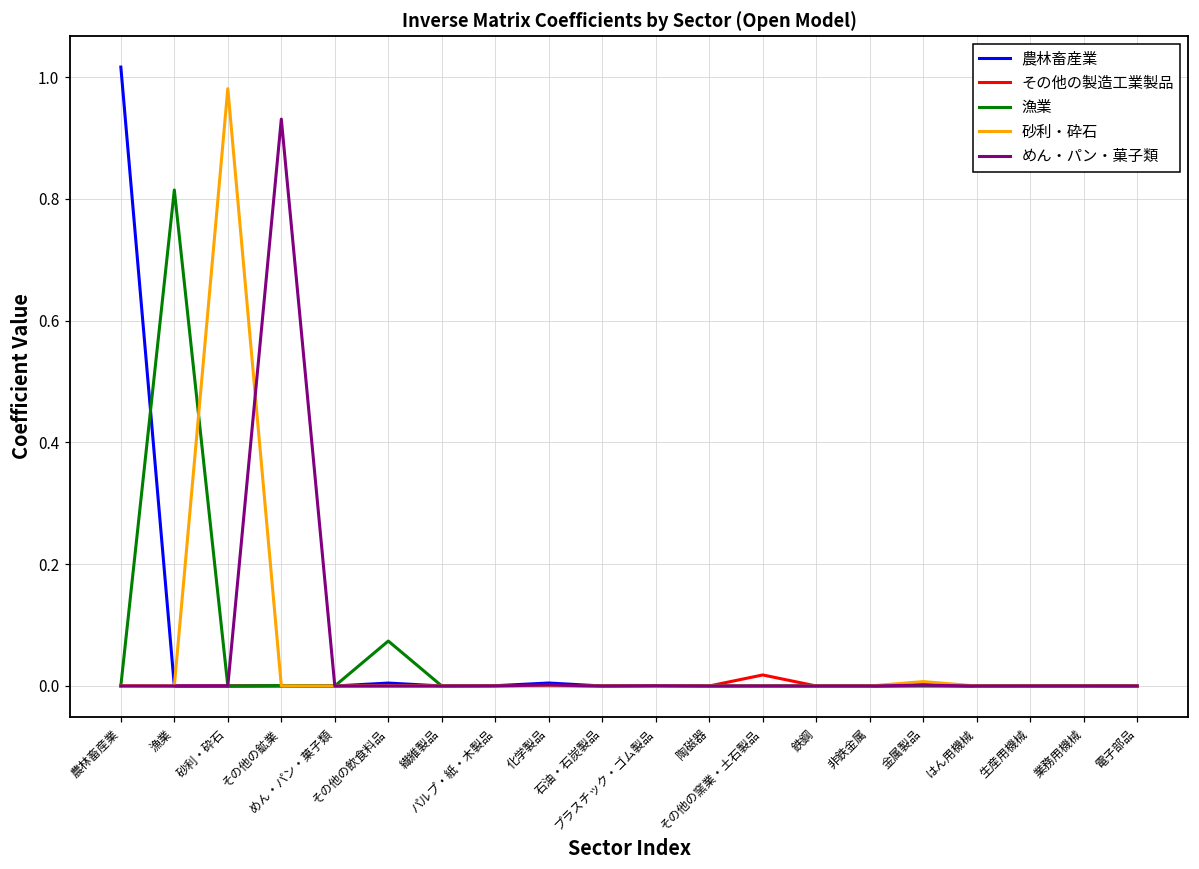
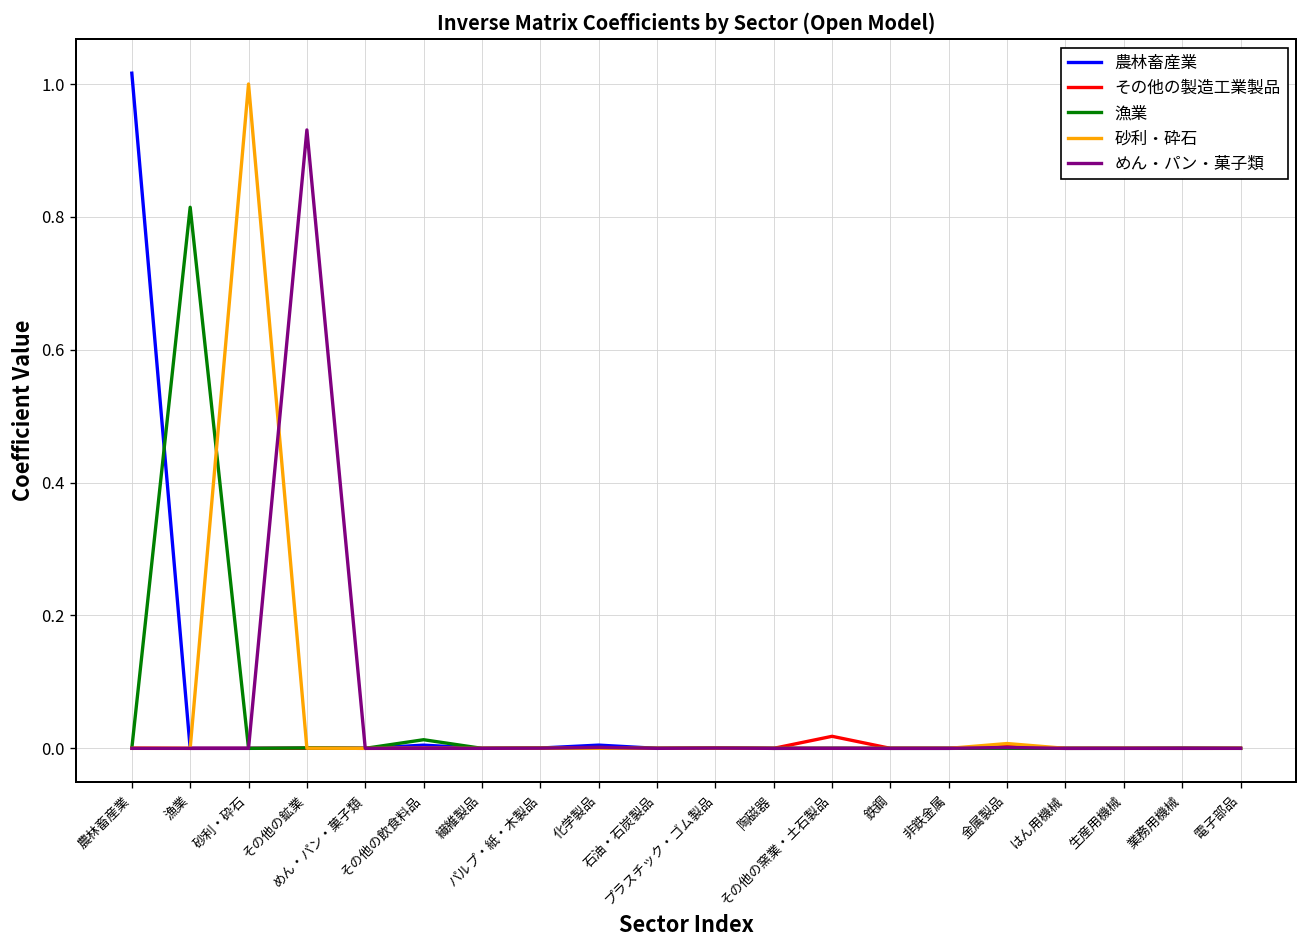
砂利・砕石, 砂利・砕石: 0.98 -> 1.00
漁業, その他の飲食料品: 0.07 -> 0.01
